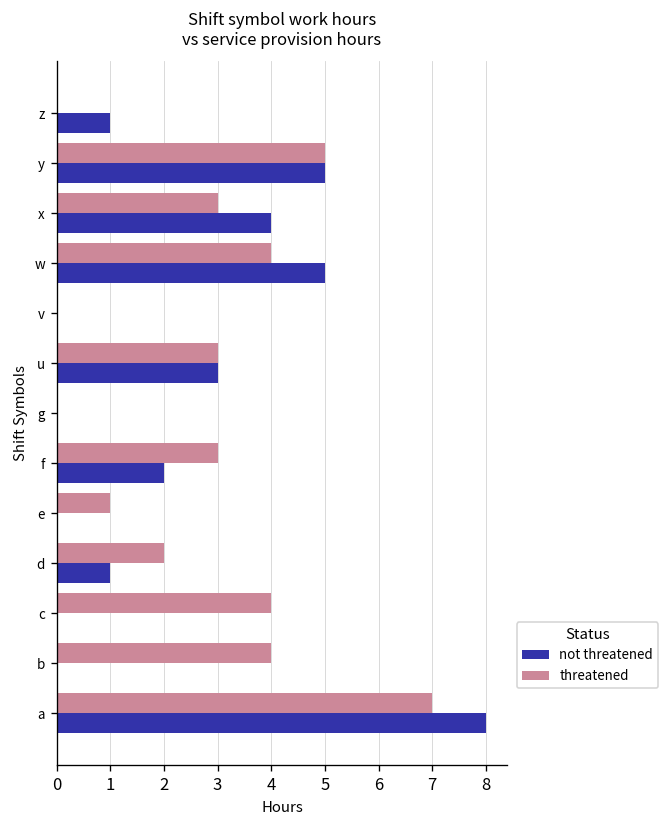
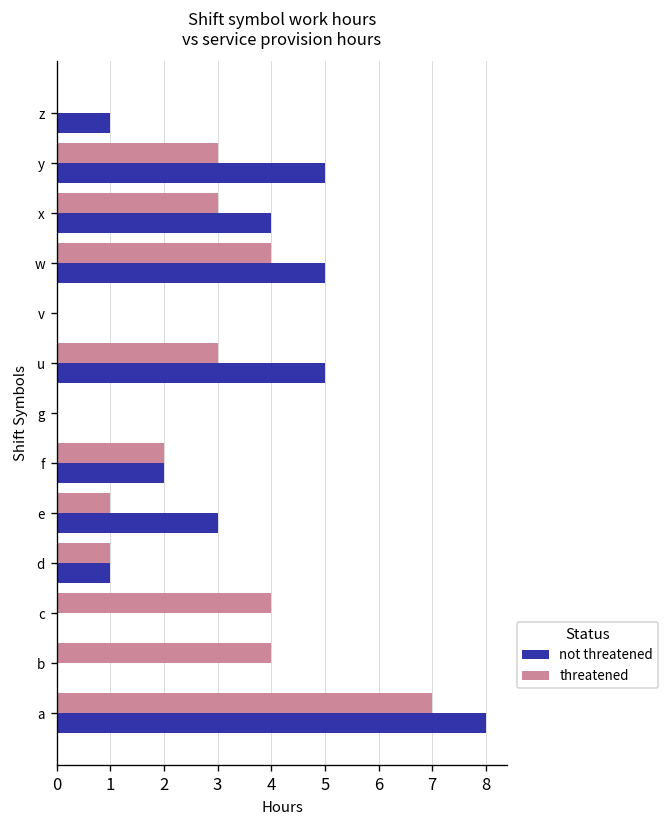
threatened, y: 5 -> 3
not threatened, u: 3 -> 5
threatened, f: 3 -> 2
not threatened, e: 0 -> 3
threatened, d: 2 -> 1
